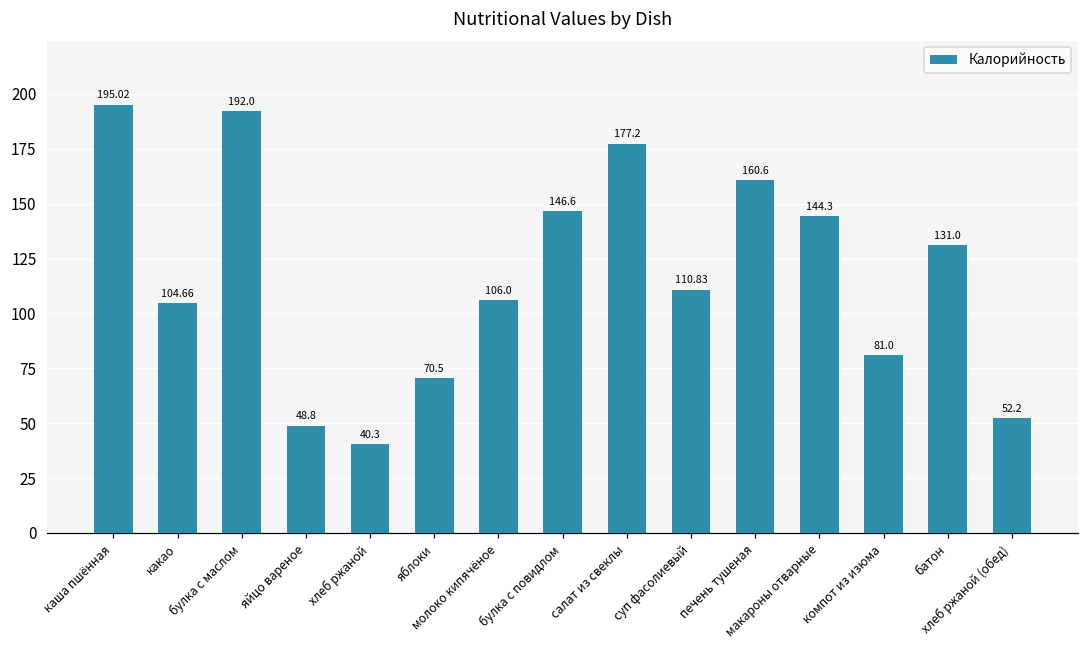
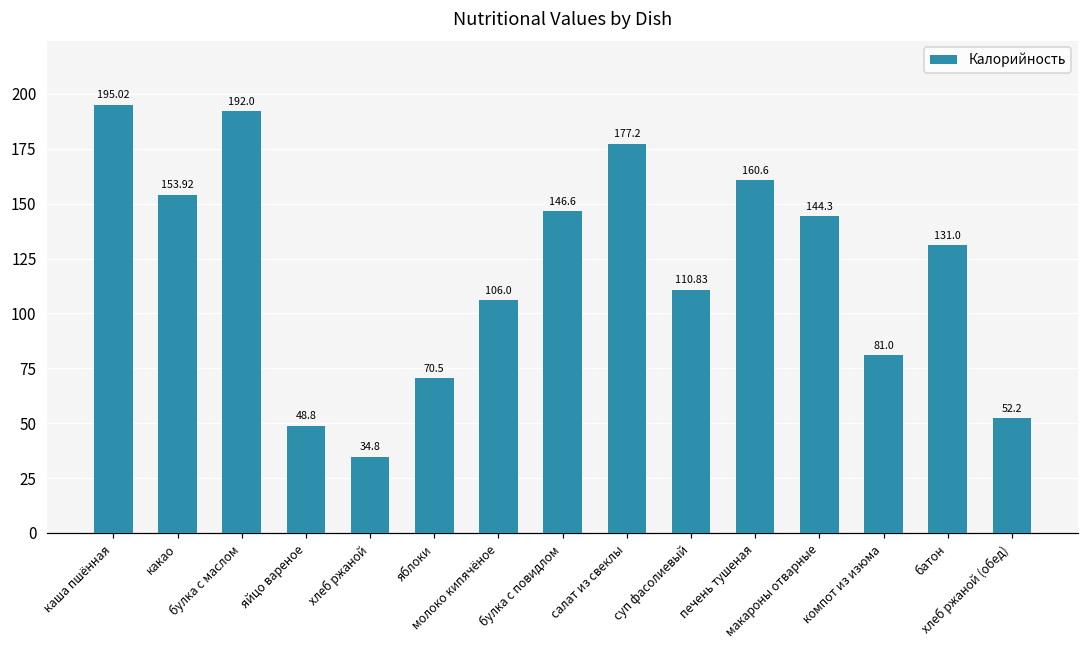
какао: 104.66 -> 153.92
хлеб ржаной: 40.3 -> 34.8
